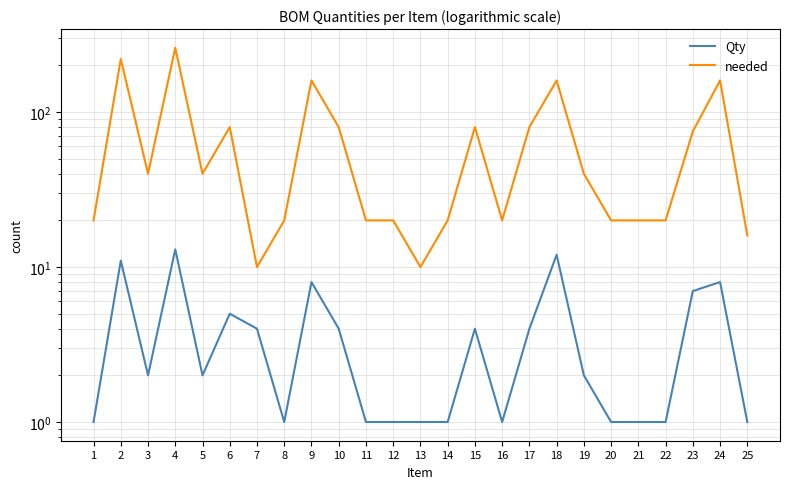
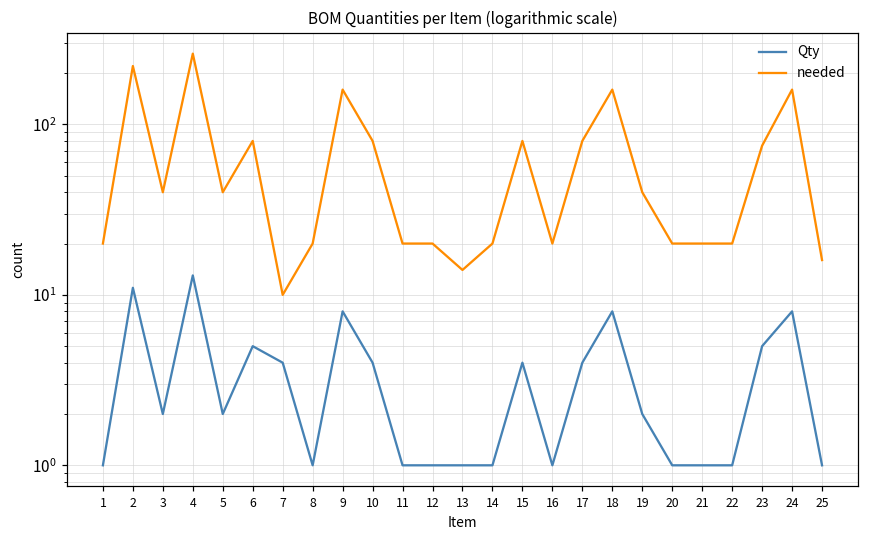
needed, 13: 10 -> 14
Qty, 18: 12 -> 8
Qty, 23: 7 -> 5
